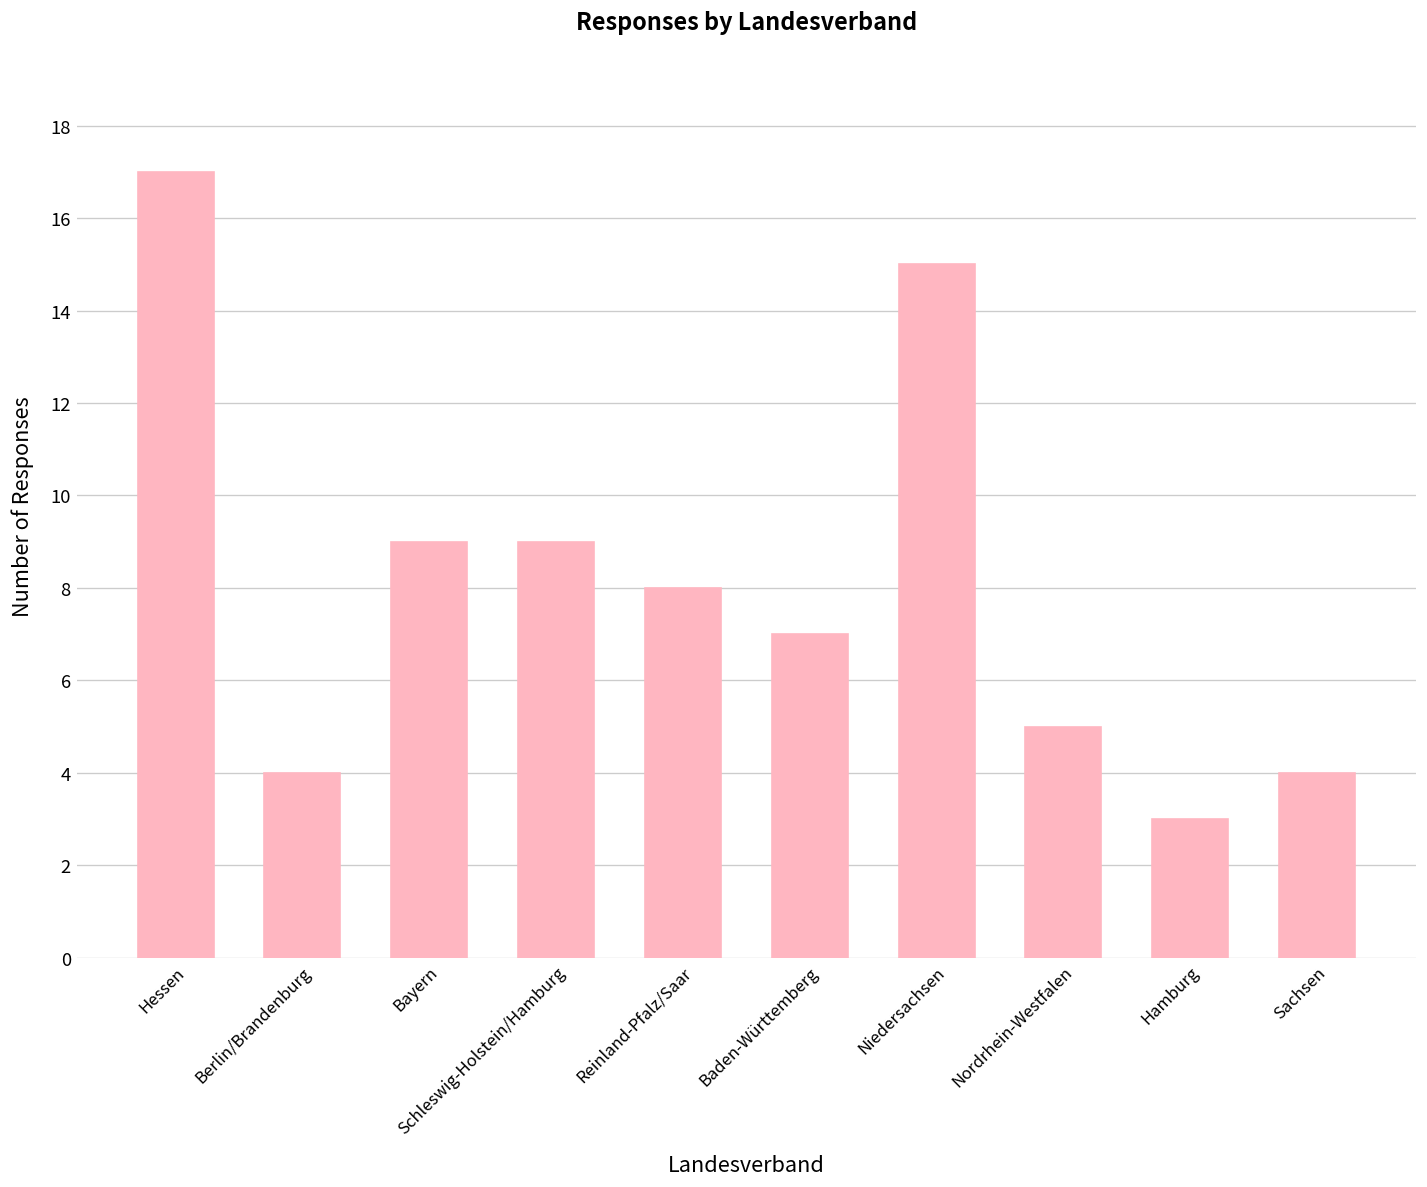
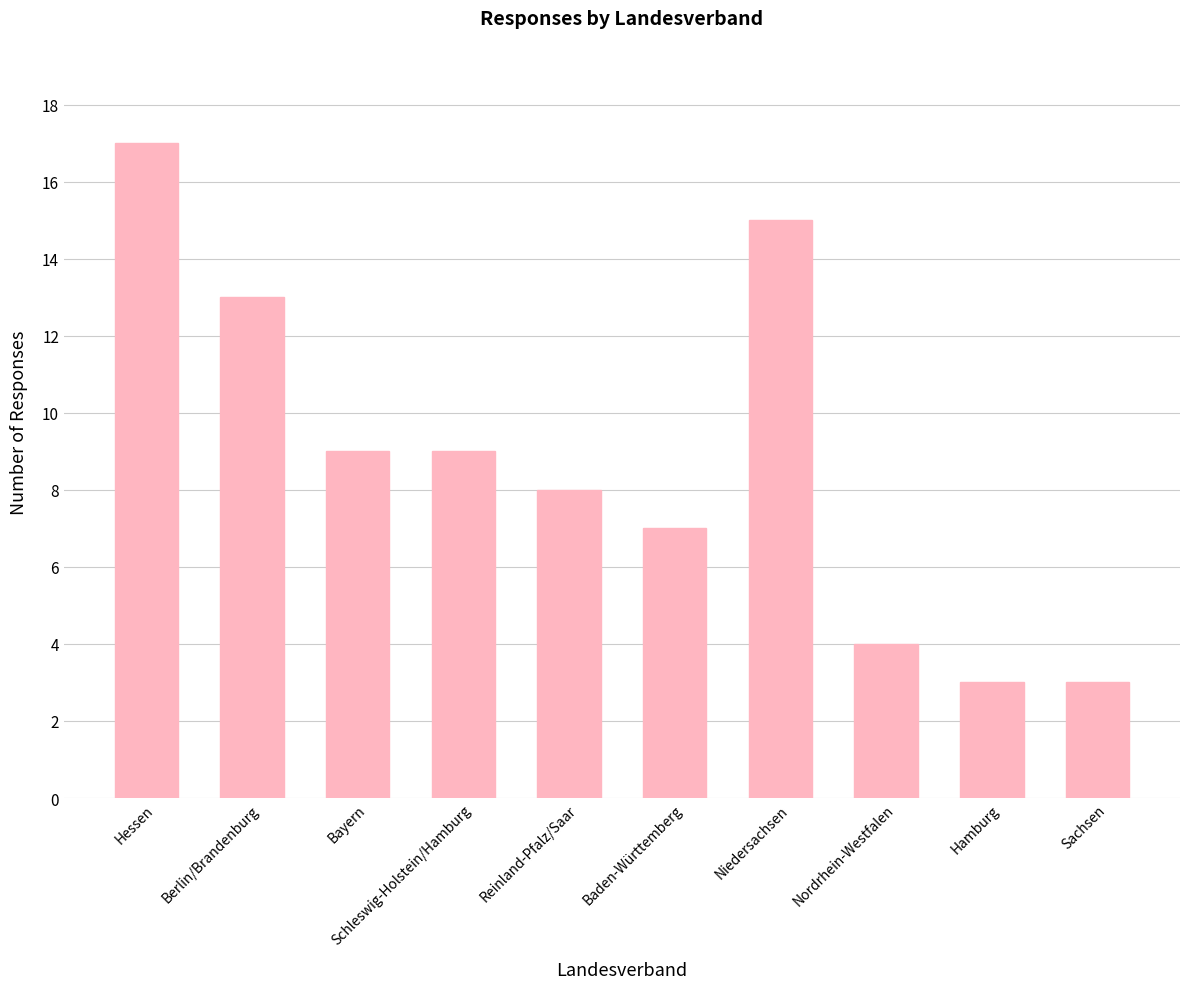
Berlin/Brandenburg: 4 -> 13
Nordrhein-Westfalen: 5 -> 4
Sachsen: 4 -> 3
